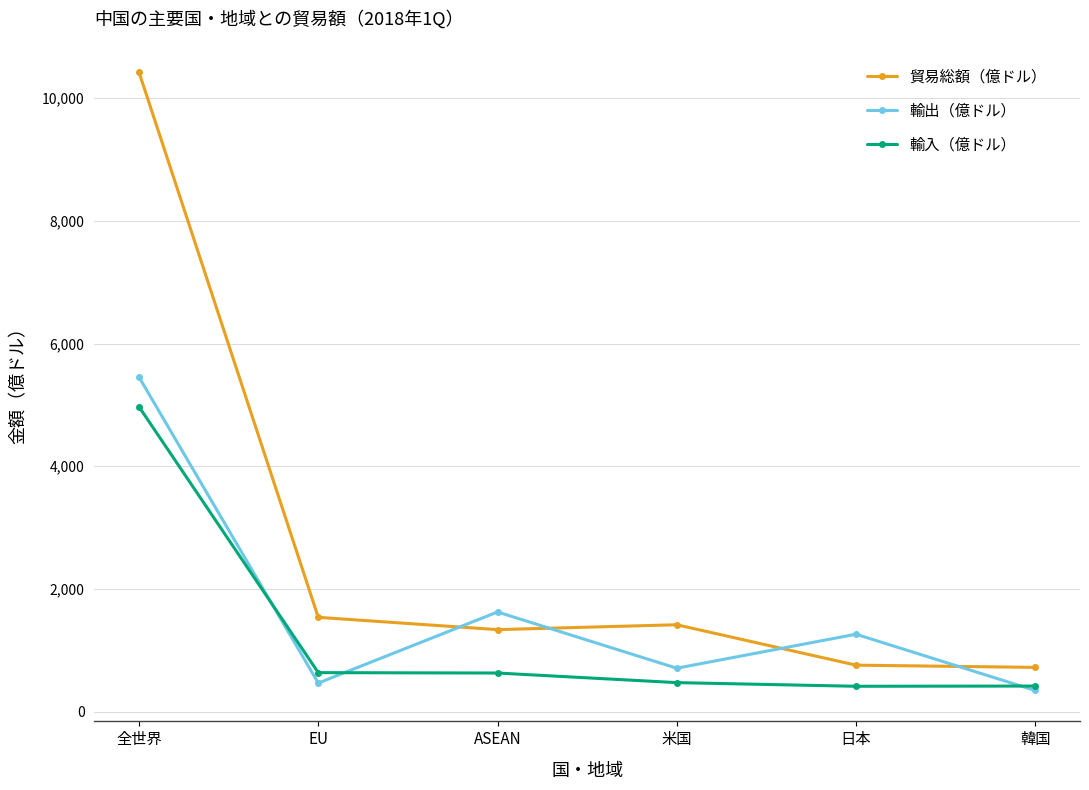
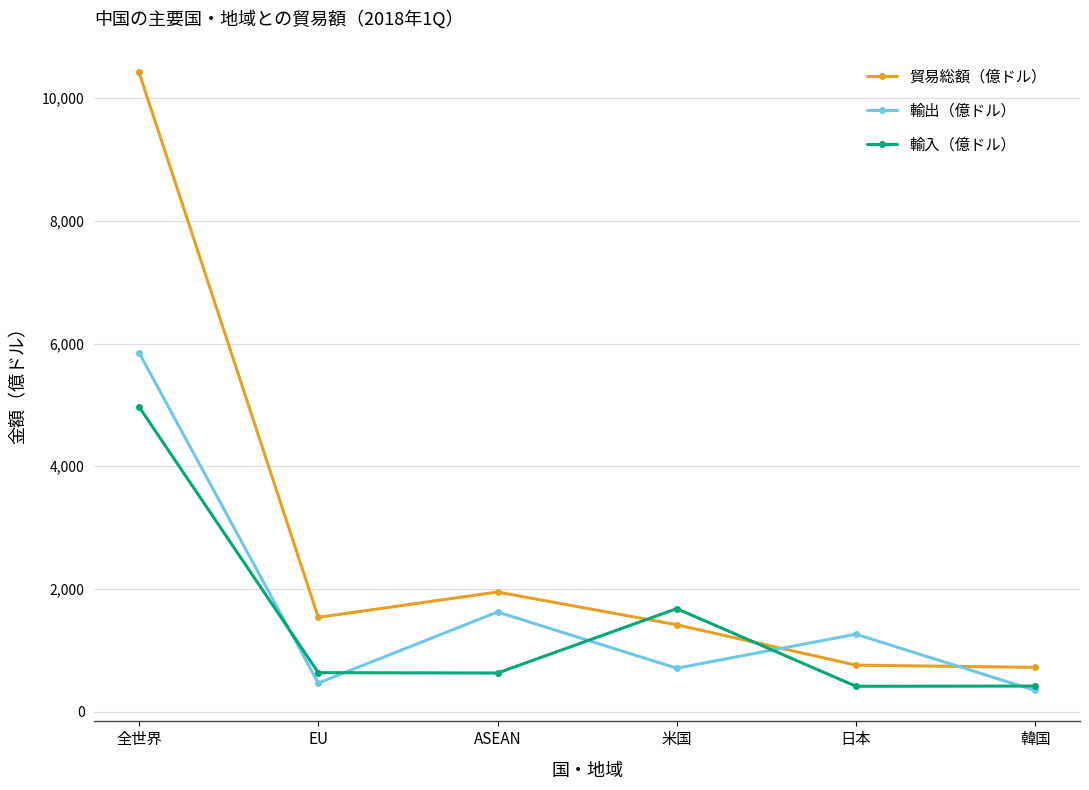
輸出（億ドル）, 全世界: 5,500 -> 5,900
貿易総額（億ドル）, ASEAN: 1,300 -> 1,900
輸入（億ドル）, 米国: 500 -> 1,700
